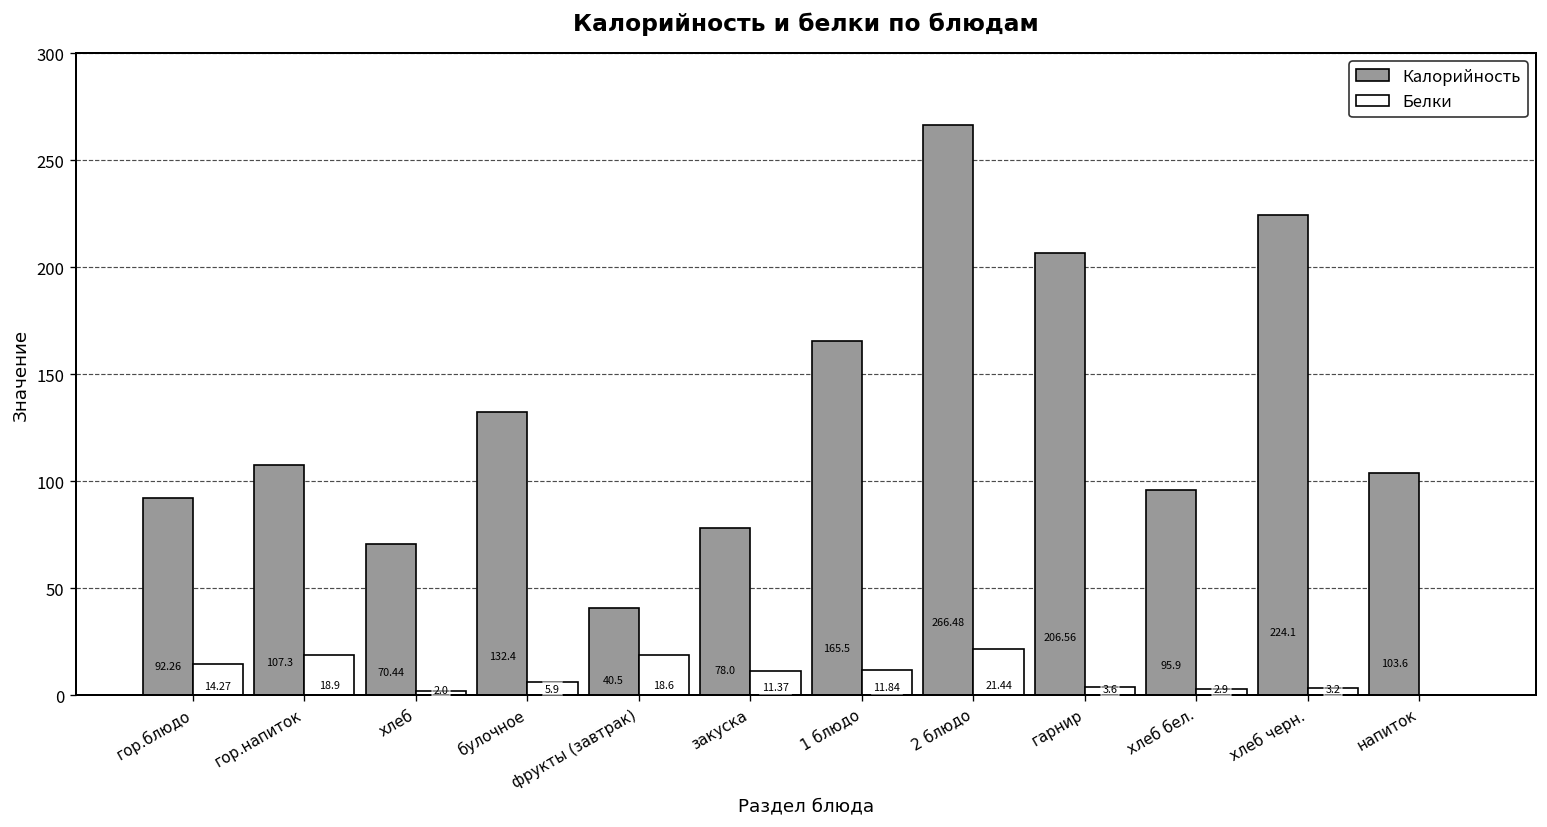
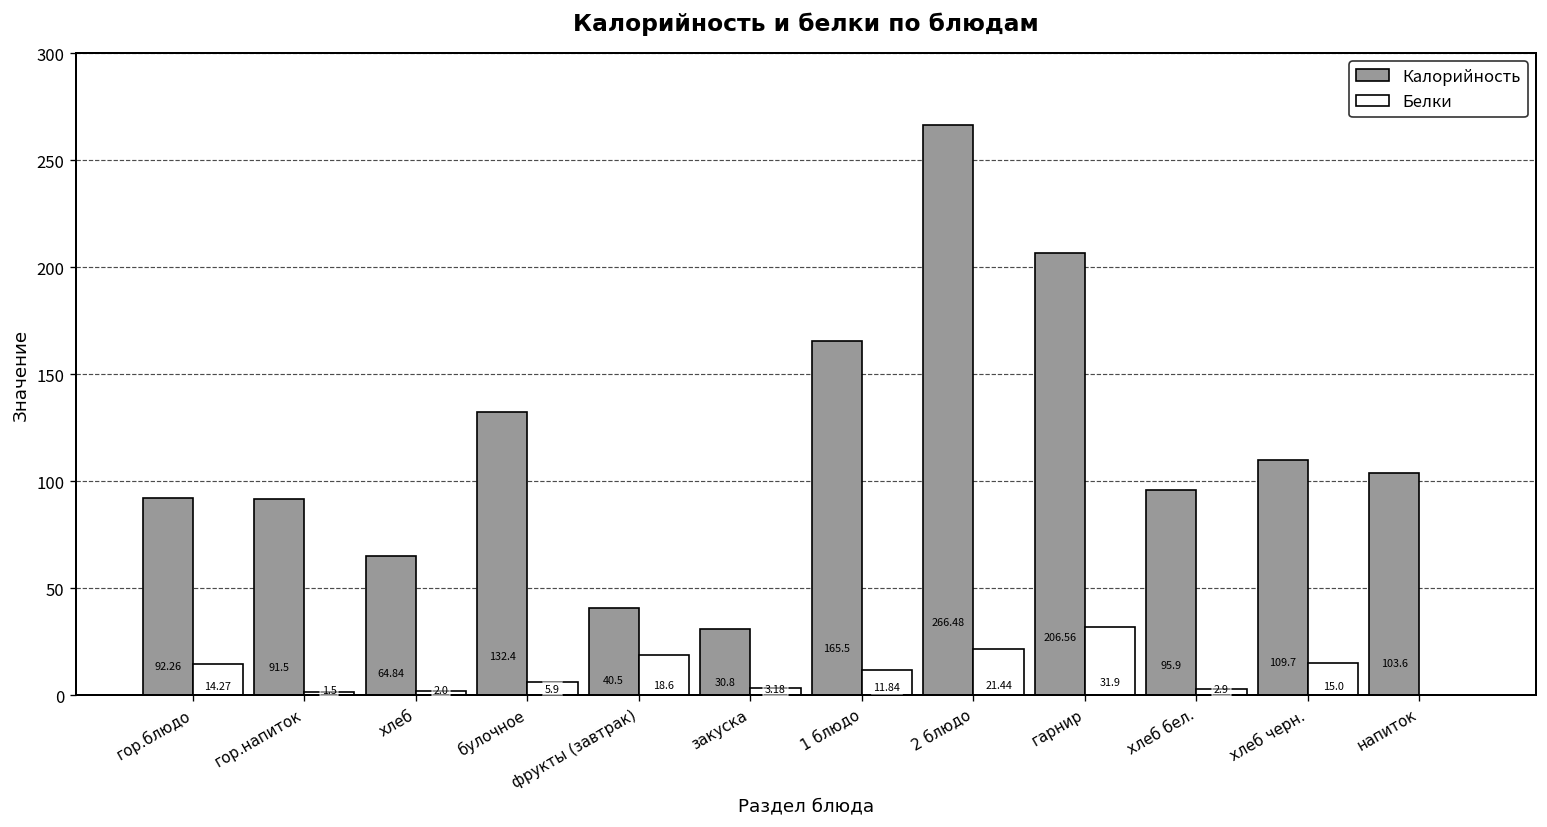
Калорийность, гор.напиток: 107.3 -> 91.5
Белки, гор.напиток: 18.9 -> 1.5
Калорийность, хлеб: 70.44 -> 64.84
Калорийность, закуска: 78.0 -> 30.8
Белки, закуска: 11.37 -> 3.18
Белки, гарнир: 3.6 -> 31.9
Калорийность, хлеб черн.: 224.1 -> 109.7
Белки, хлеб черн.: 3.2 -> 15.0
